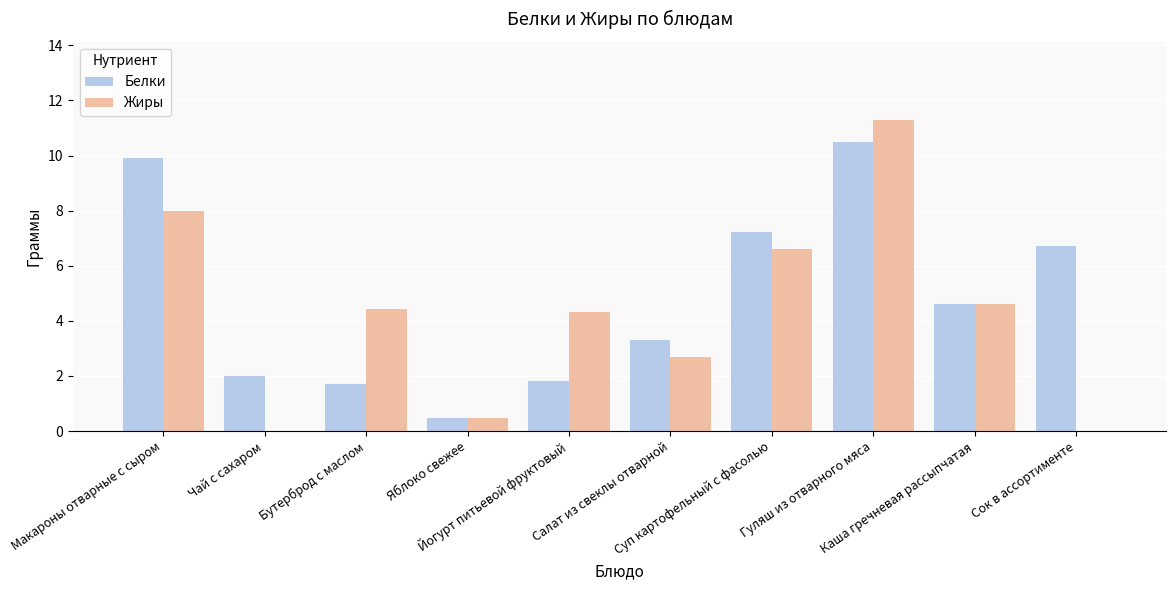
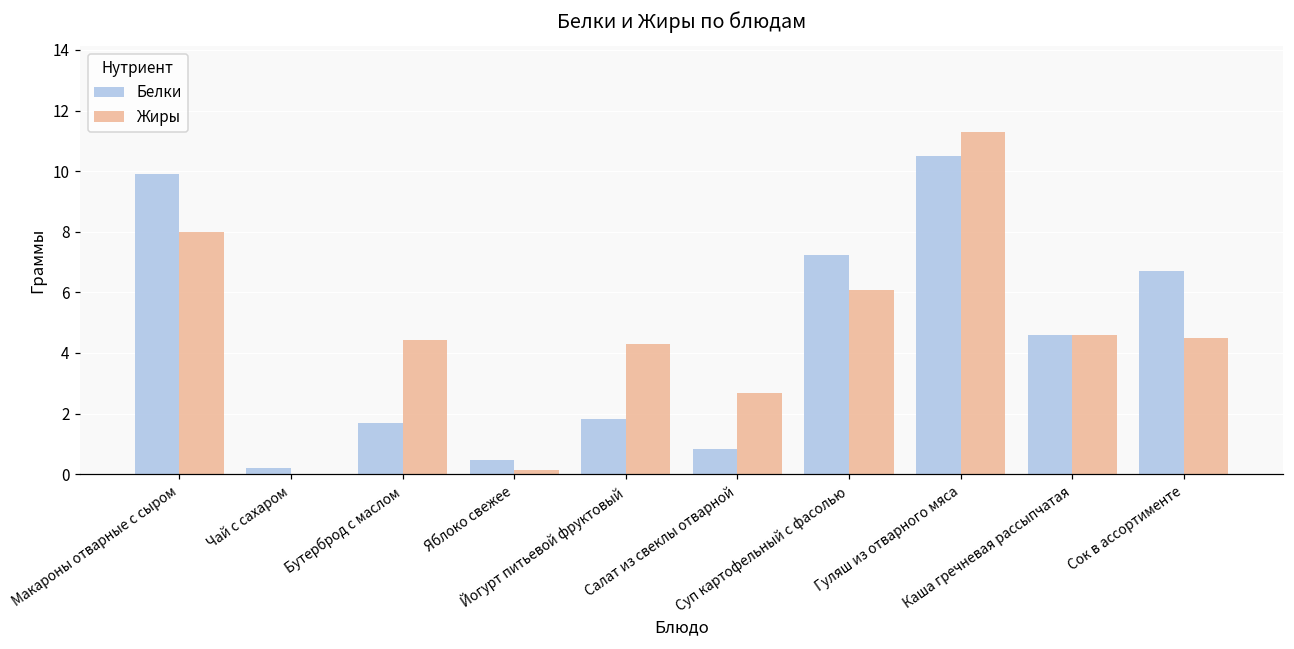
Белки, Чай с сахаром: 2.0 -> 0.2
Жиры, Яблоко свежее: 0.5 -> 0.2
Белки, Салат из свеклы отварной: 3.3 -> 0.8
Жиры, Суп картофельный с фасолью: 6.6 -> 6.1
Жиры, Сок в ассортименте: 0.0 -> 4.5
